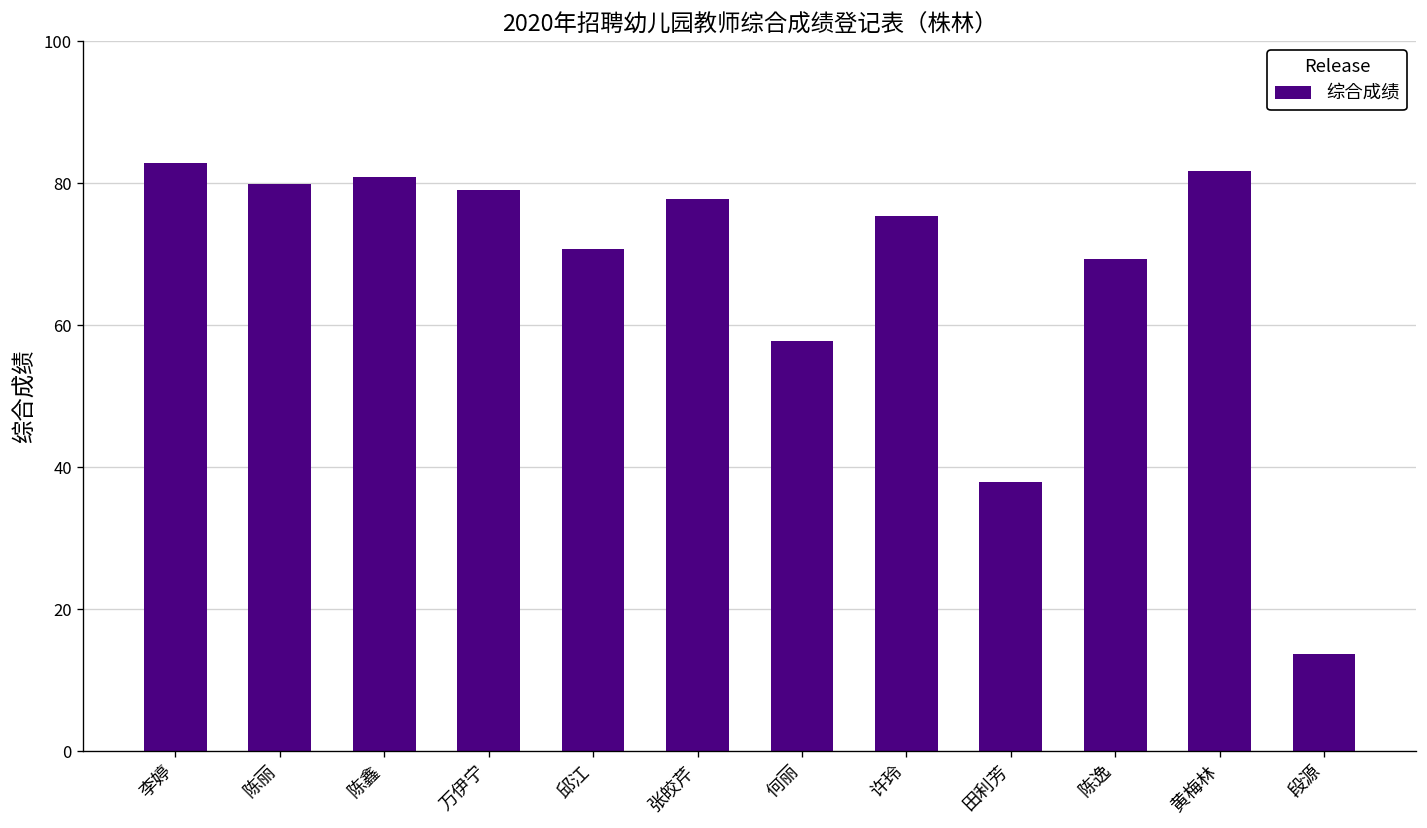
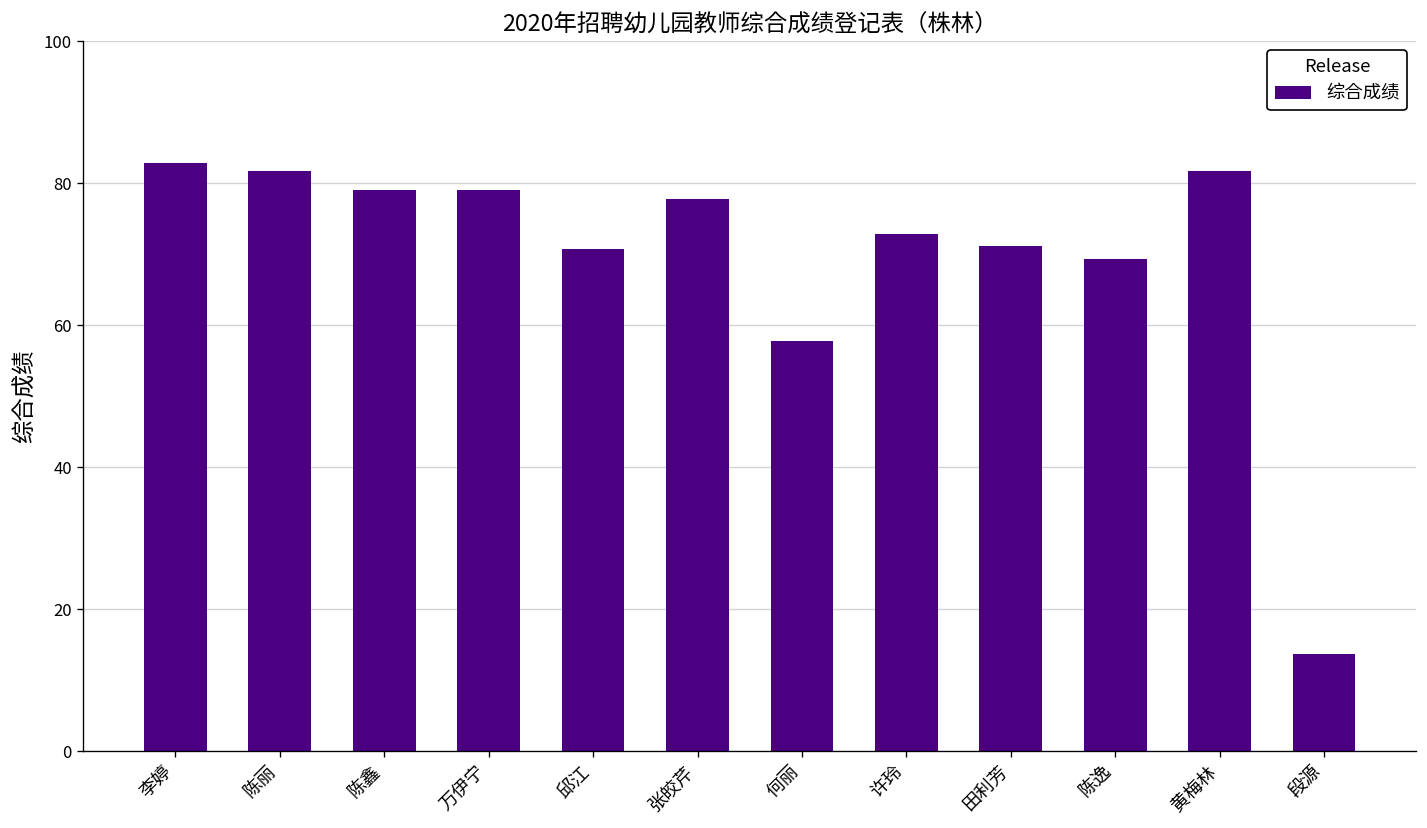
陈丽: 80 -> 82
陈鑫: 81 -> 79
许玲: 75 -> 73
田利芳: 38 -> 71
